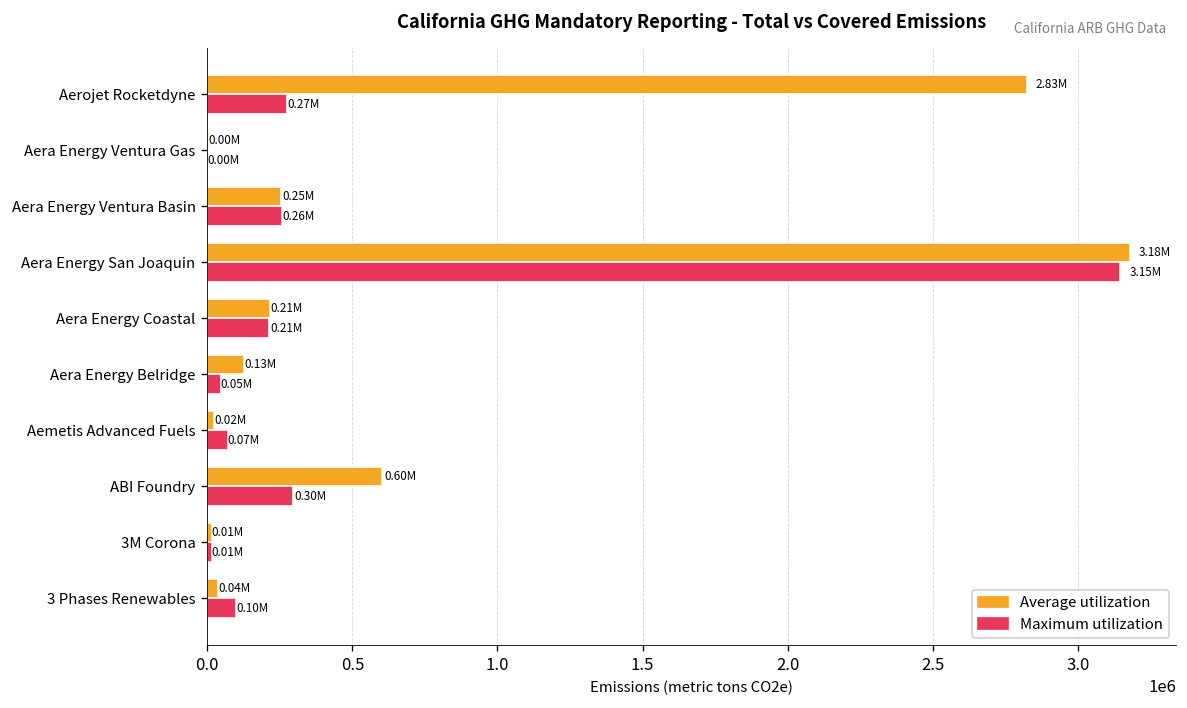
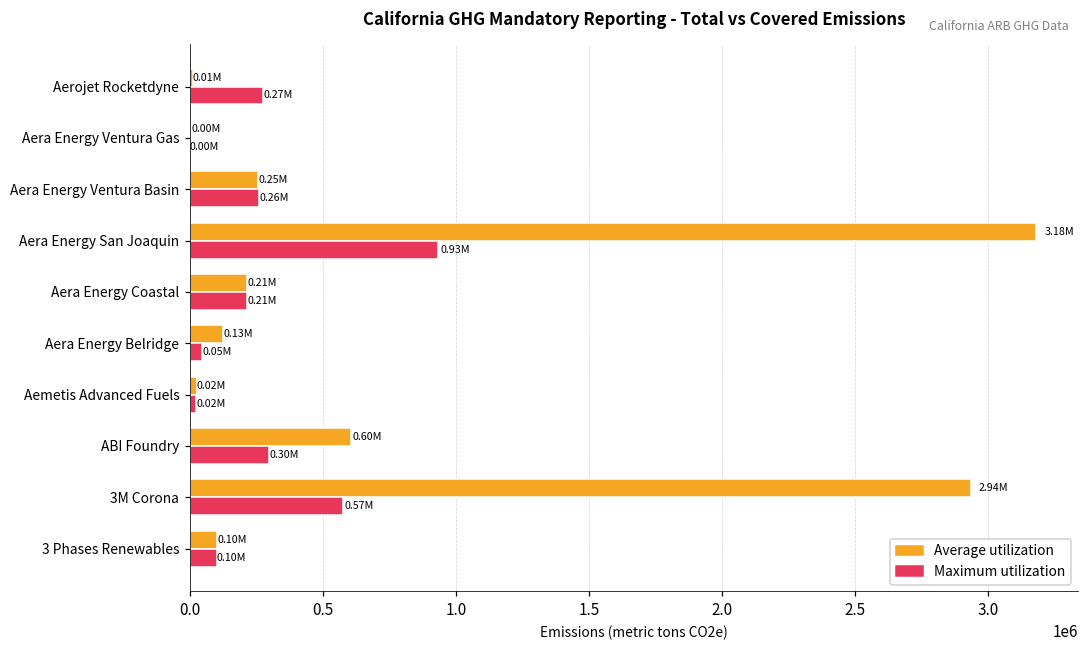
Average utilization, Aerojet Rocketdyne: 2.83M -> 0.01M
Maximum utilization, Aera Energy San Joaquin: 3.15M -> 0.93M
Maximum utilization, Aemetis Advanced Fuels: 0.07M -> 0.02M
Average utilization, 3M Corona: 0.01M -> 2.94M
Maximum utilization, 3M Corona: 0.01M -> 0.57M
Average utilization, 3 Phases Renewables: 0.04M -> 0.10M
